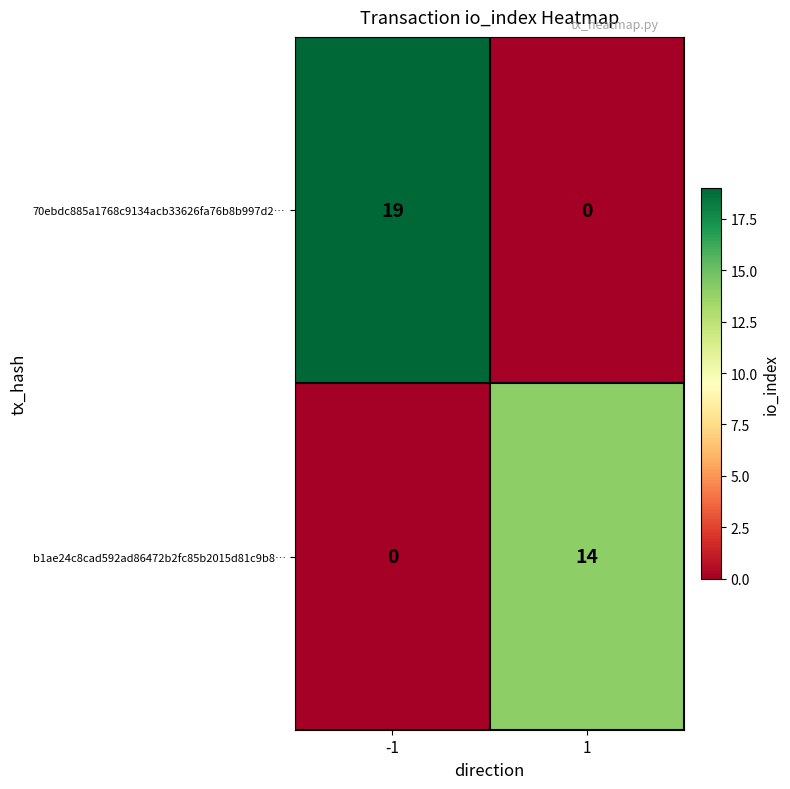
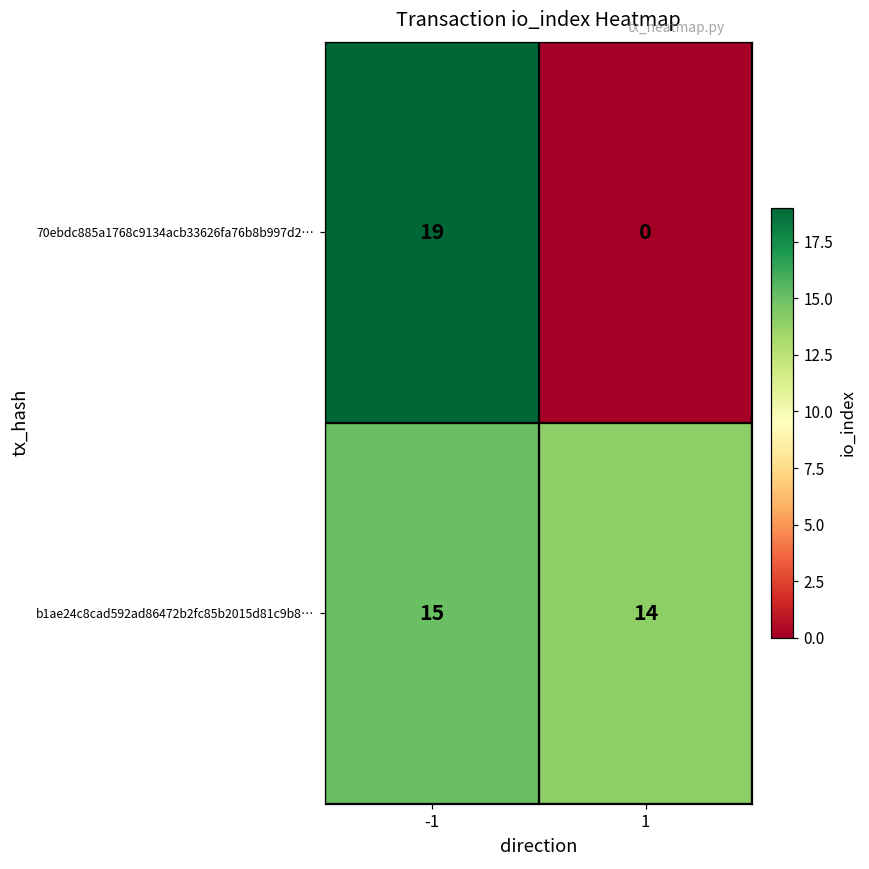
b1ae24c8cad592ad86472b2fc85b2015d81c9b8…, -1: 0 -> 15
